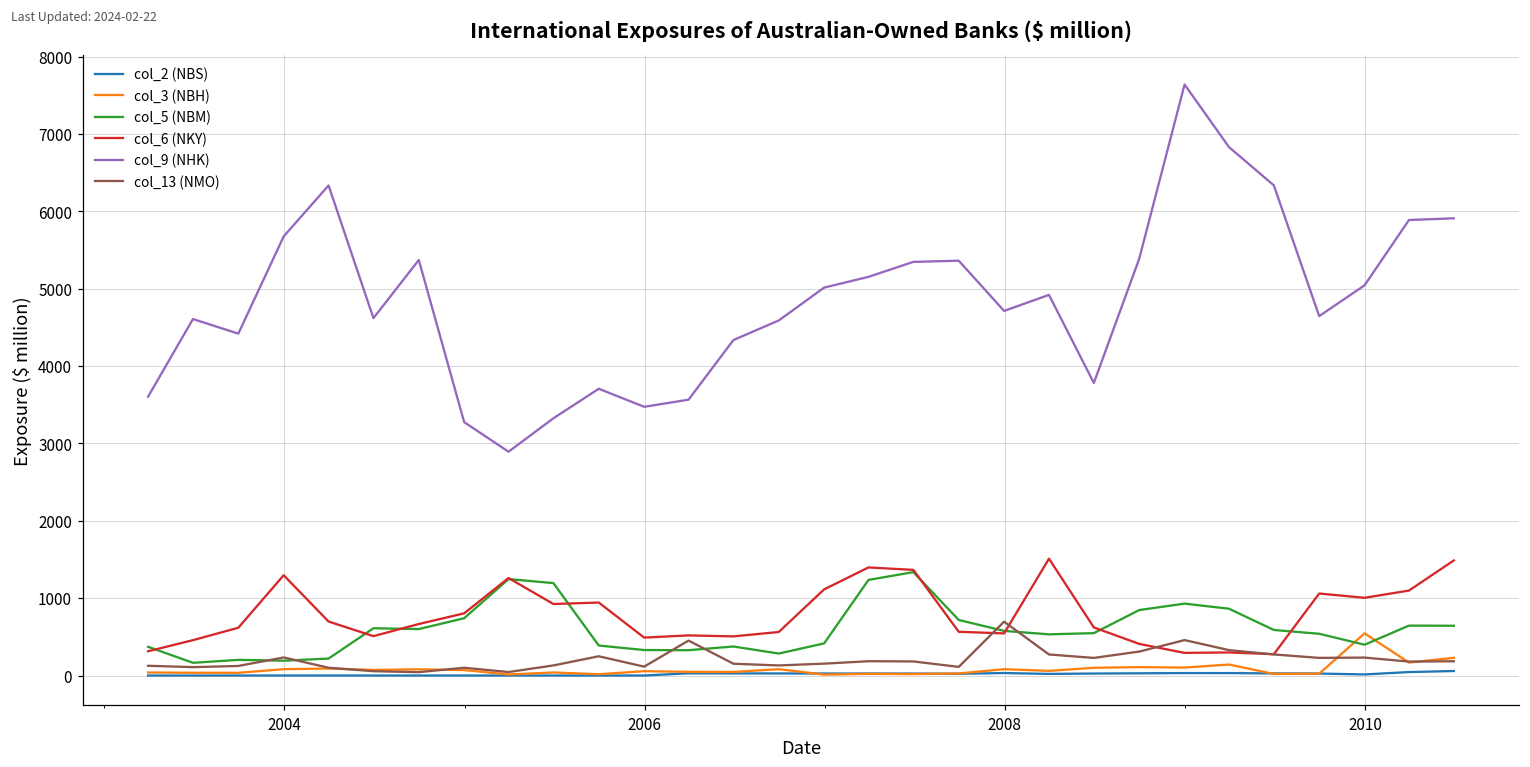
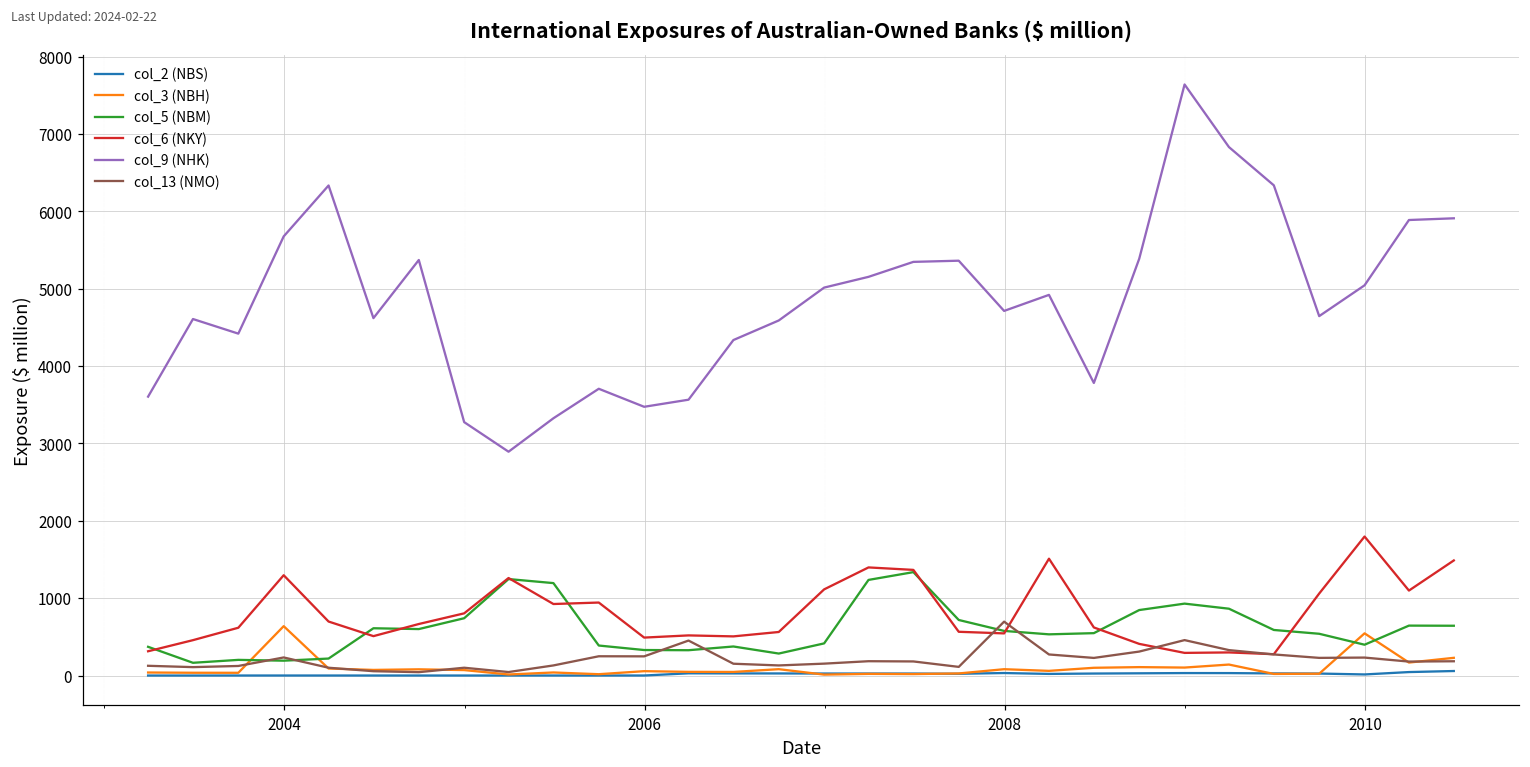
col_3 (NBH), 2004: 100 -> 600
col_13 (NMO), 2006: 100 -> 200
col_6 (NKY), 2010: 1000 -> 1800
